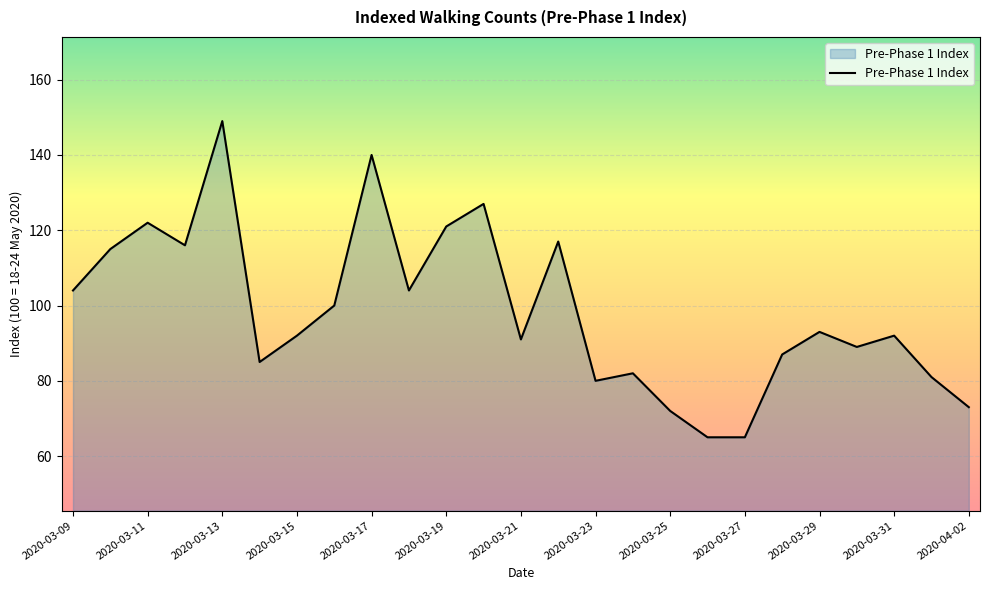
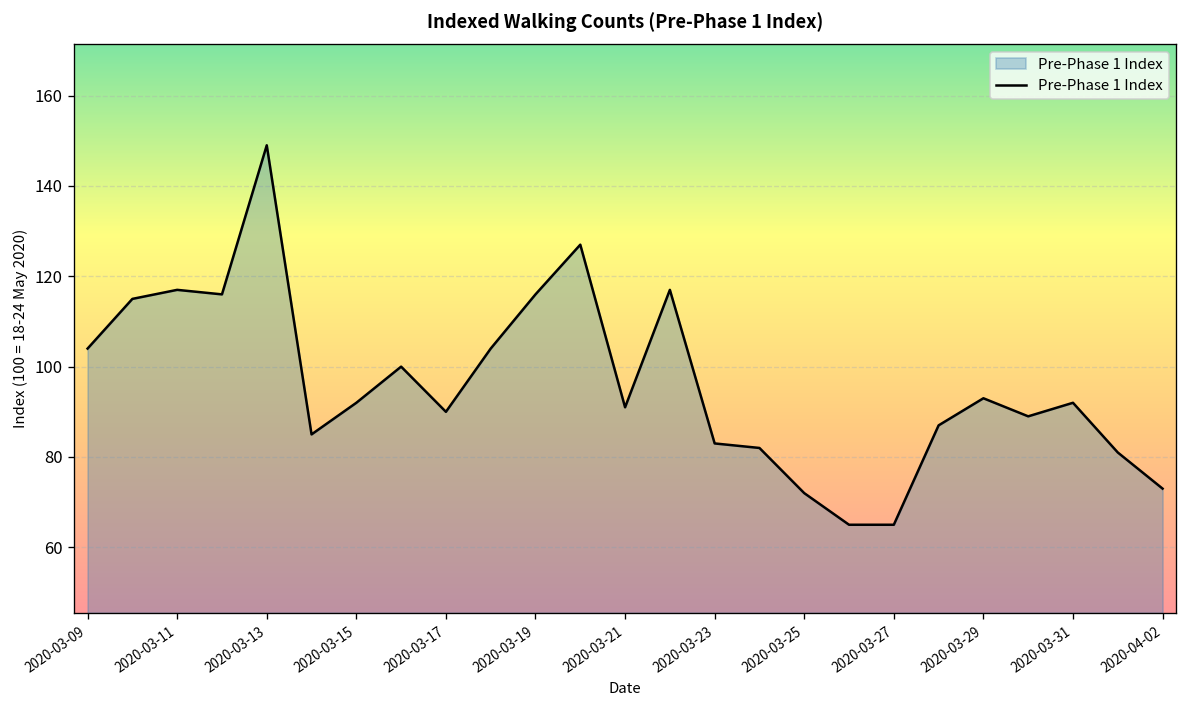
2020-03-11: 122 -> 117
2020-03-17: 140 -> 90
2020-03-19: 121 -> 116
2020-03-23: 80 -> 83
